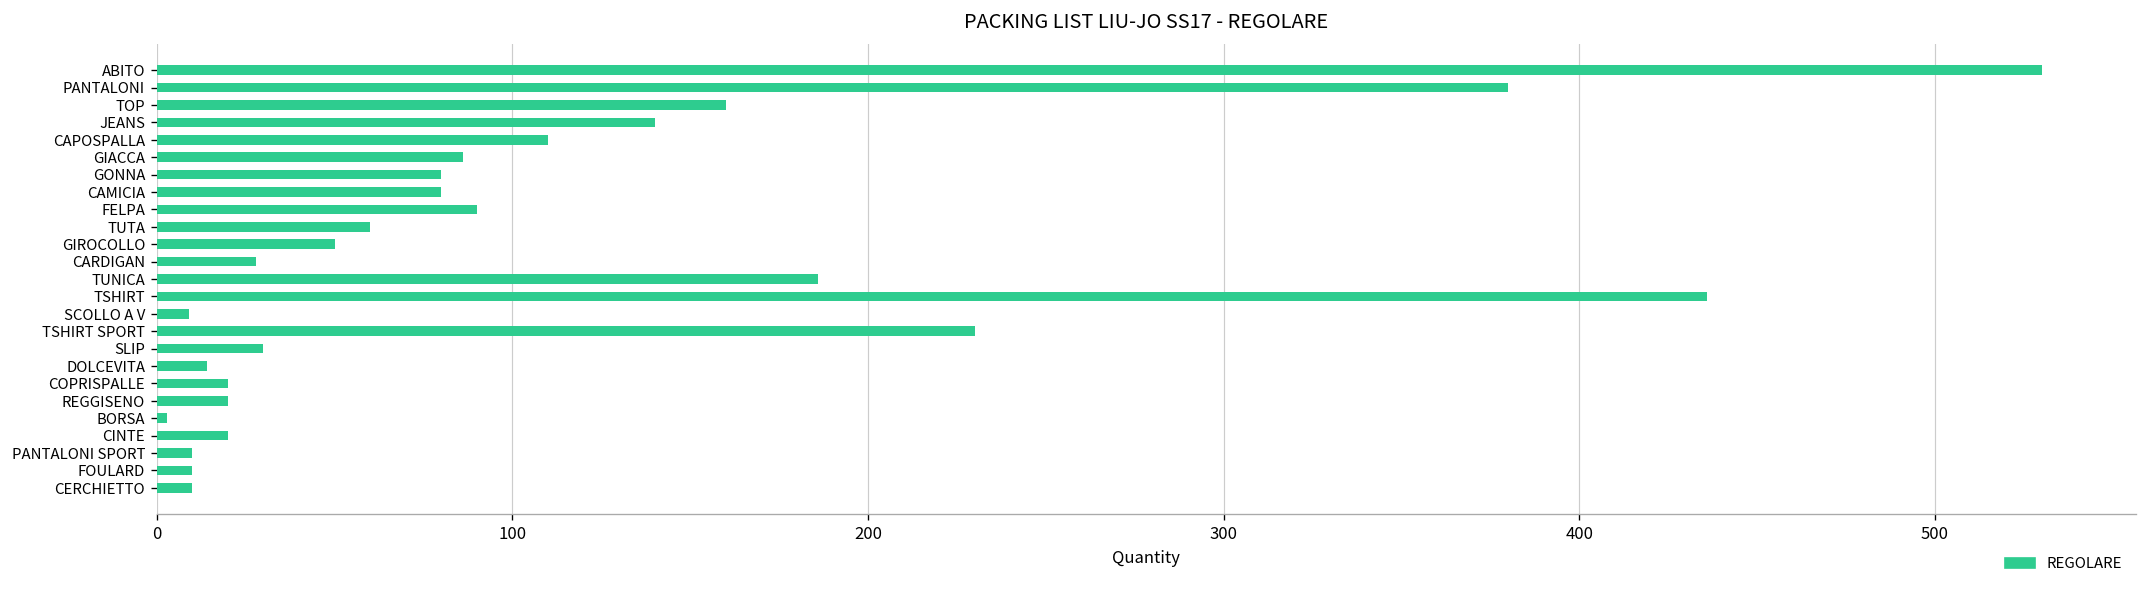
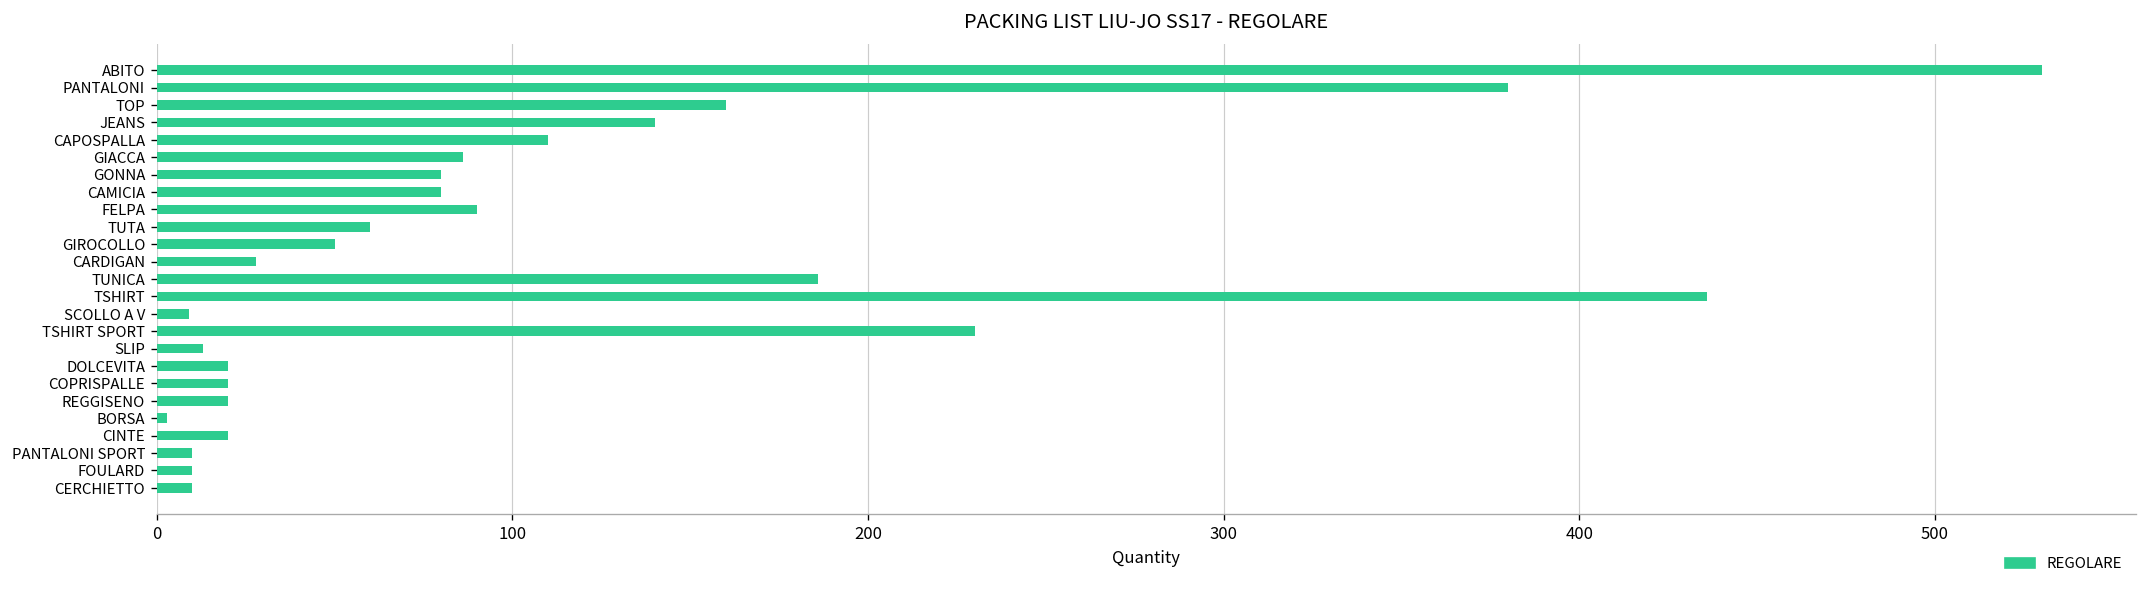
SLIP: 30 -> 13
DOLCEVITA: 14 -> 20
